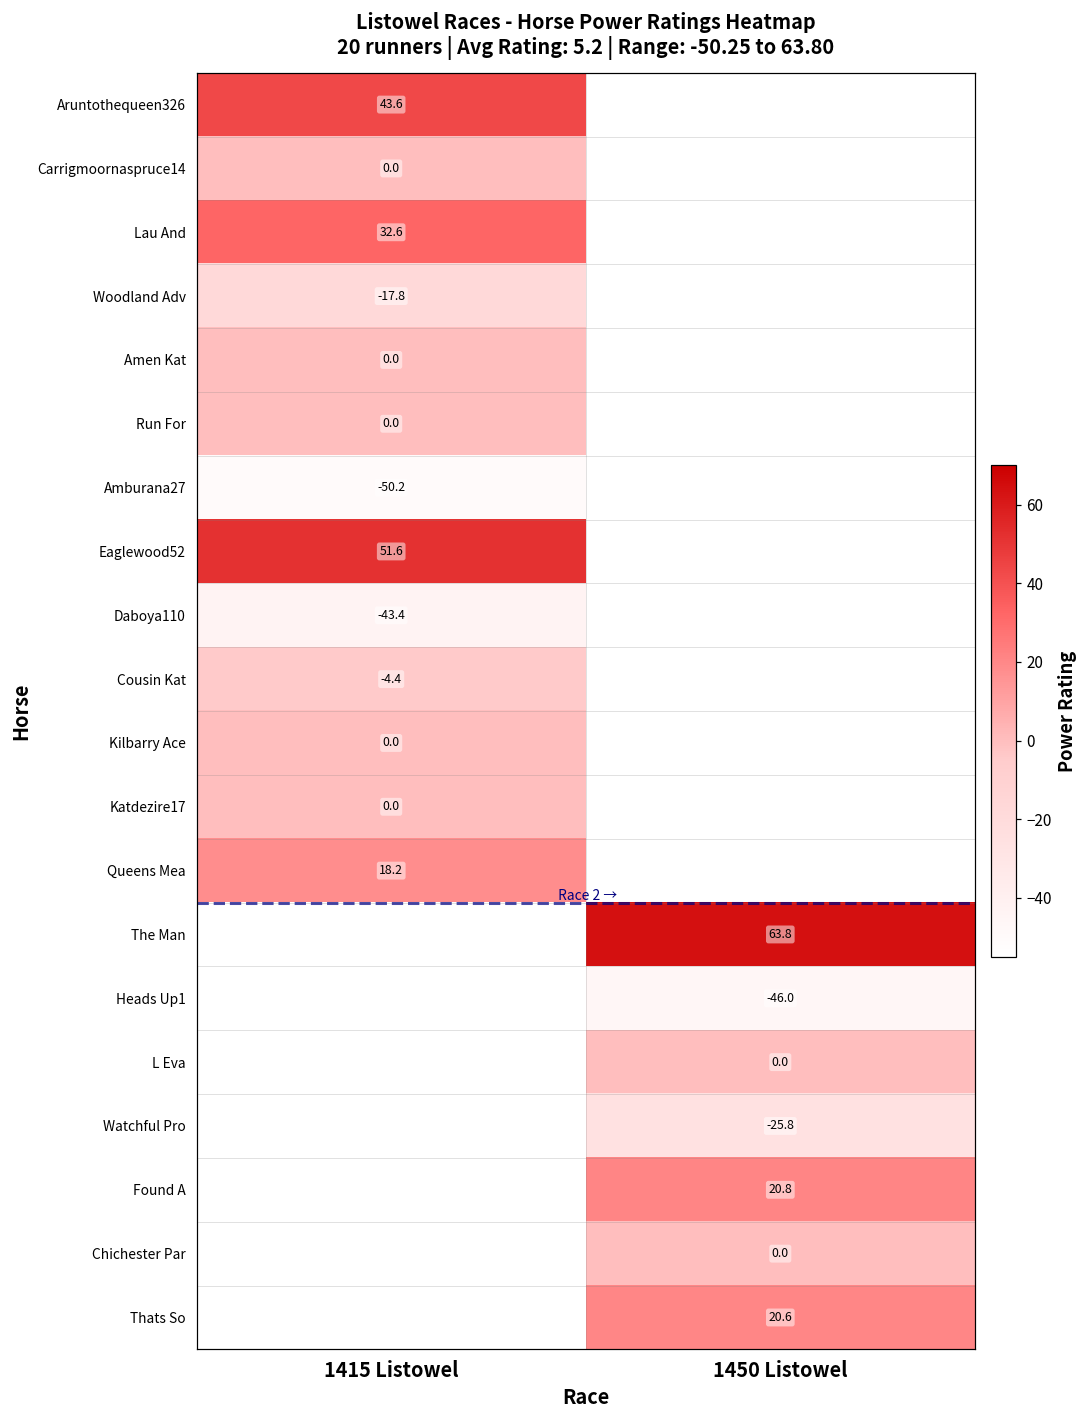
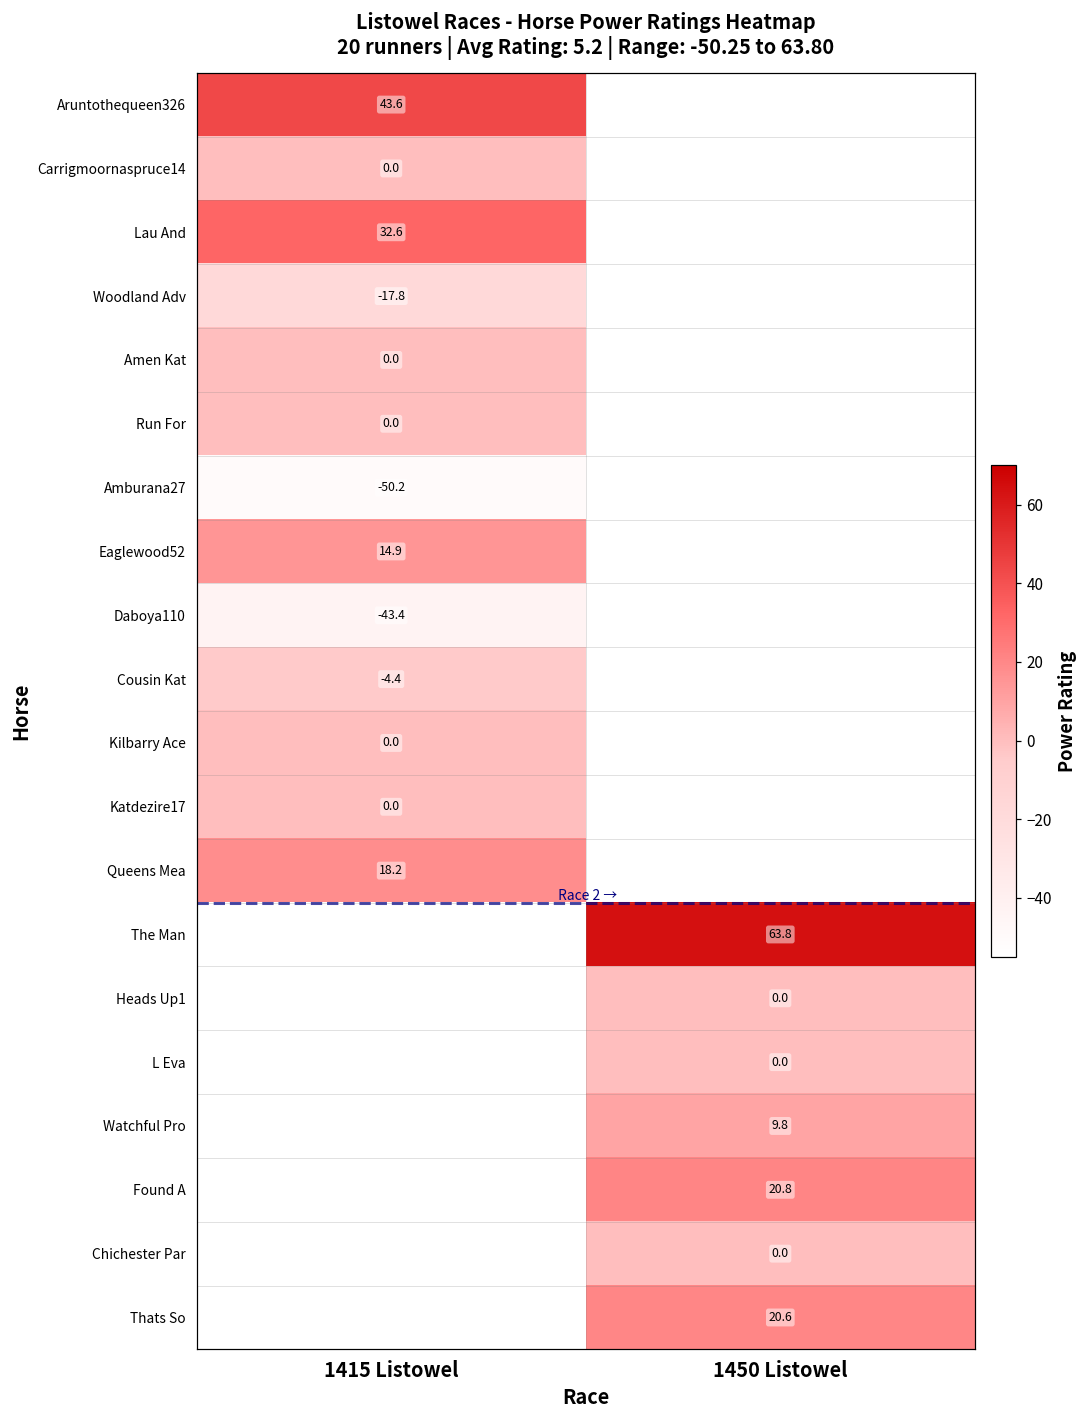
Eaglewood52, 1415 Listowel: 51.6 -> 14.9
Heads Up1, 1450 Listowel: -46.0 -> 0.0
Watchful Pro, 1450 Listowel: -25.8 -> 9.8
